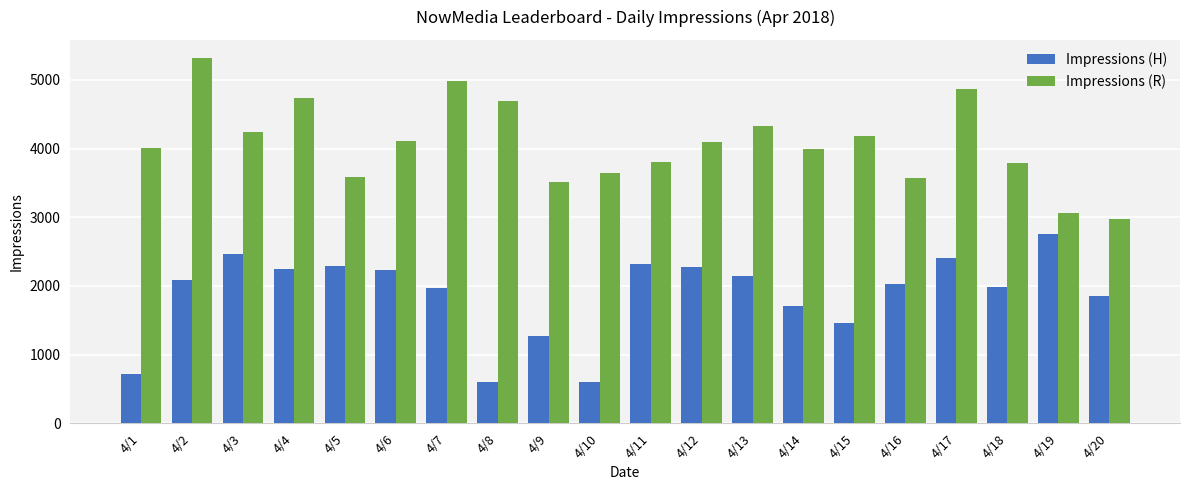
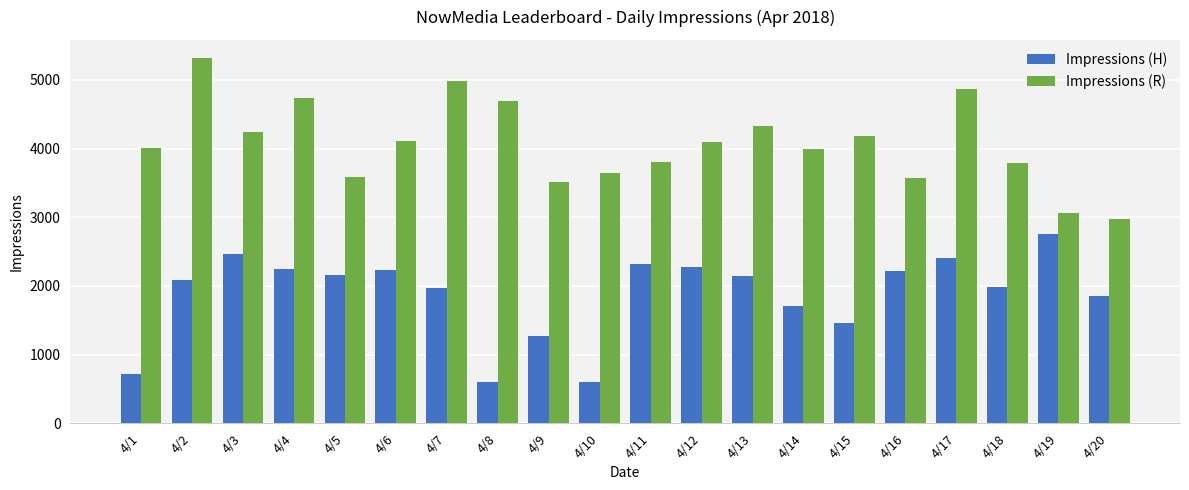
Impressions (H), 4/5: 2300 -> 2200
Impressions (H), 4/16: 2000 -> 2200
